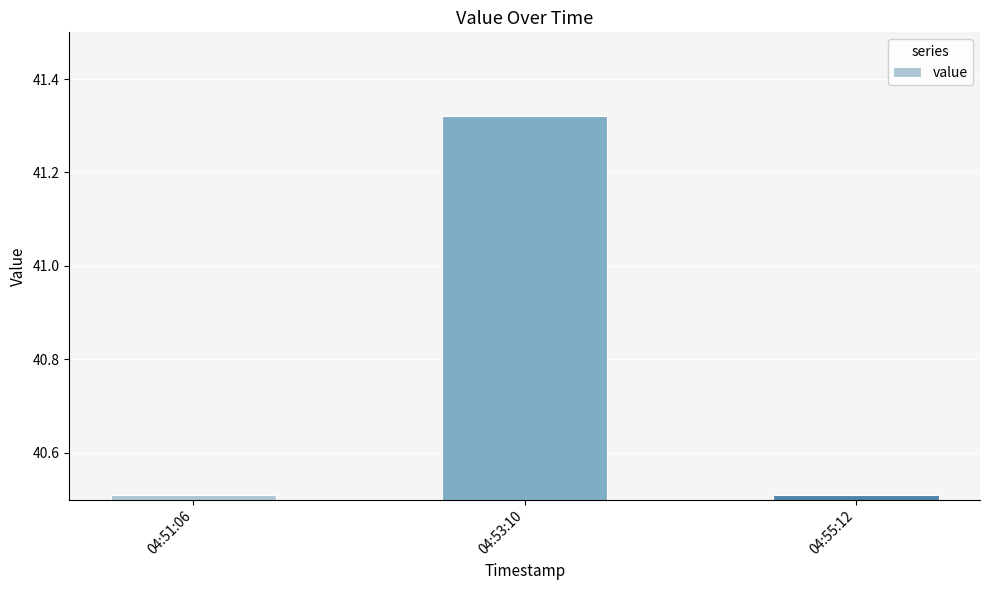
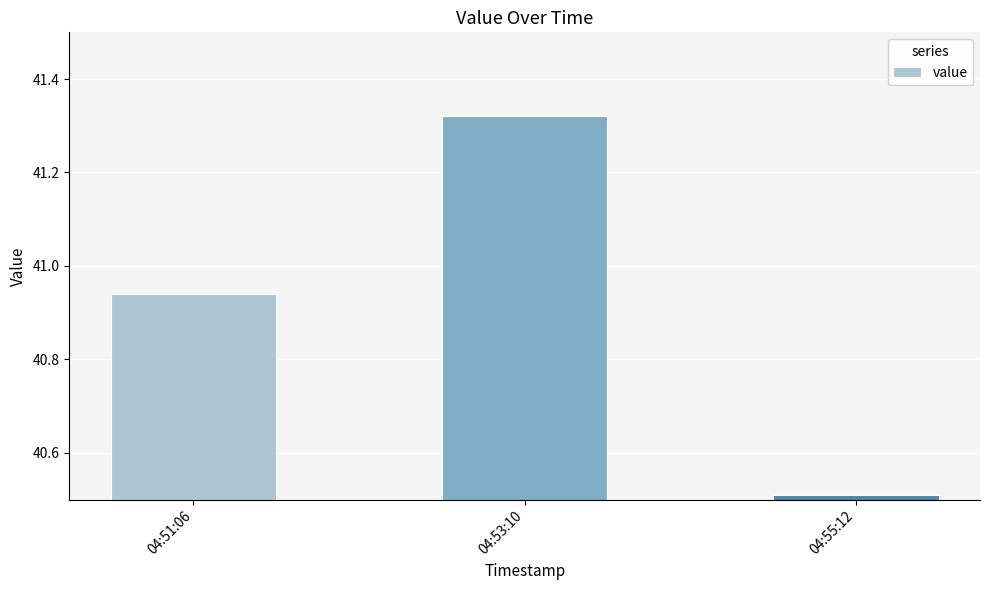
04:51:06: 40.51 -> 40.94
